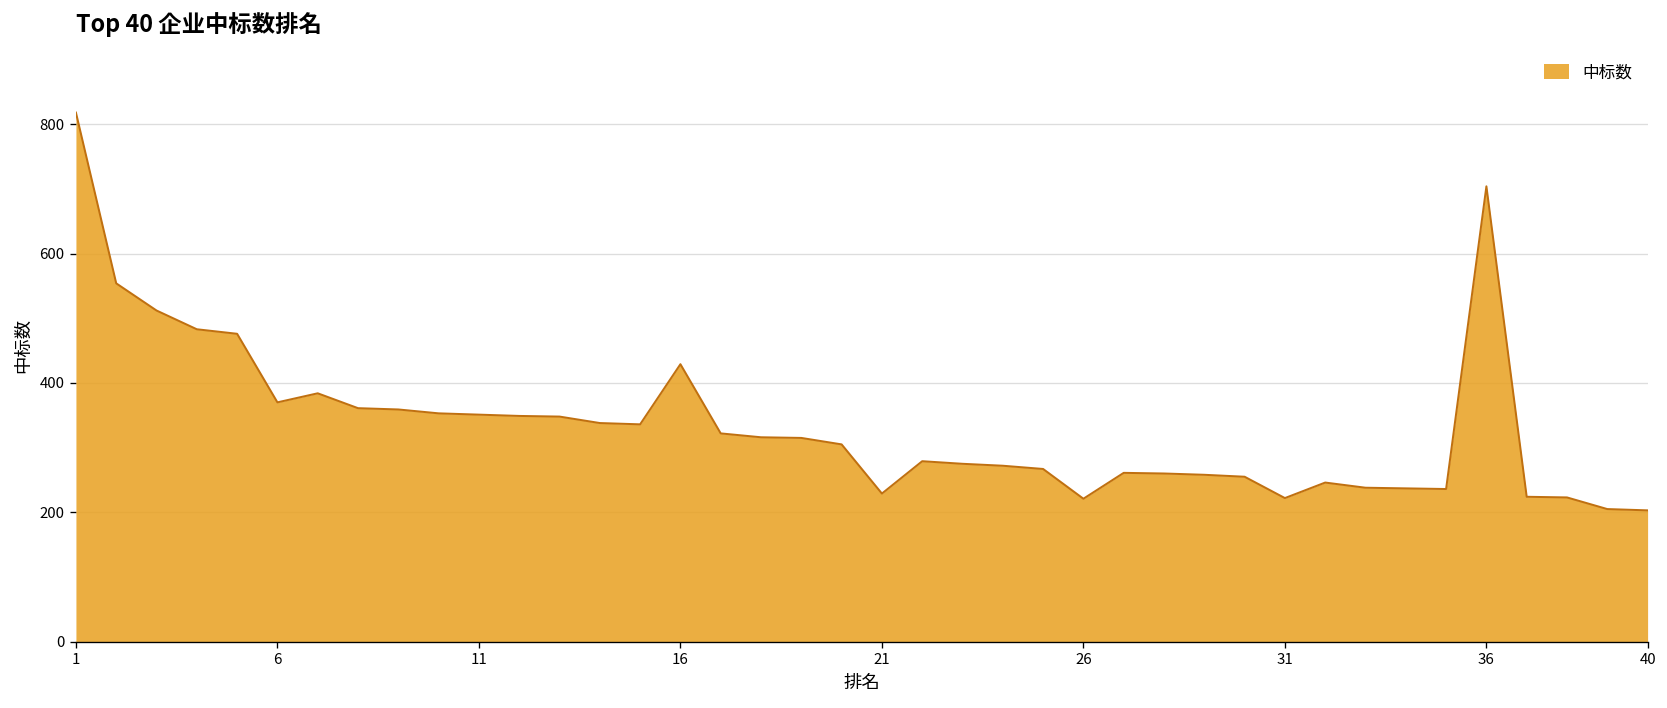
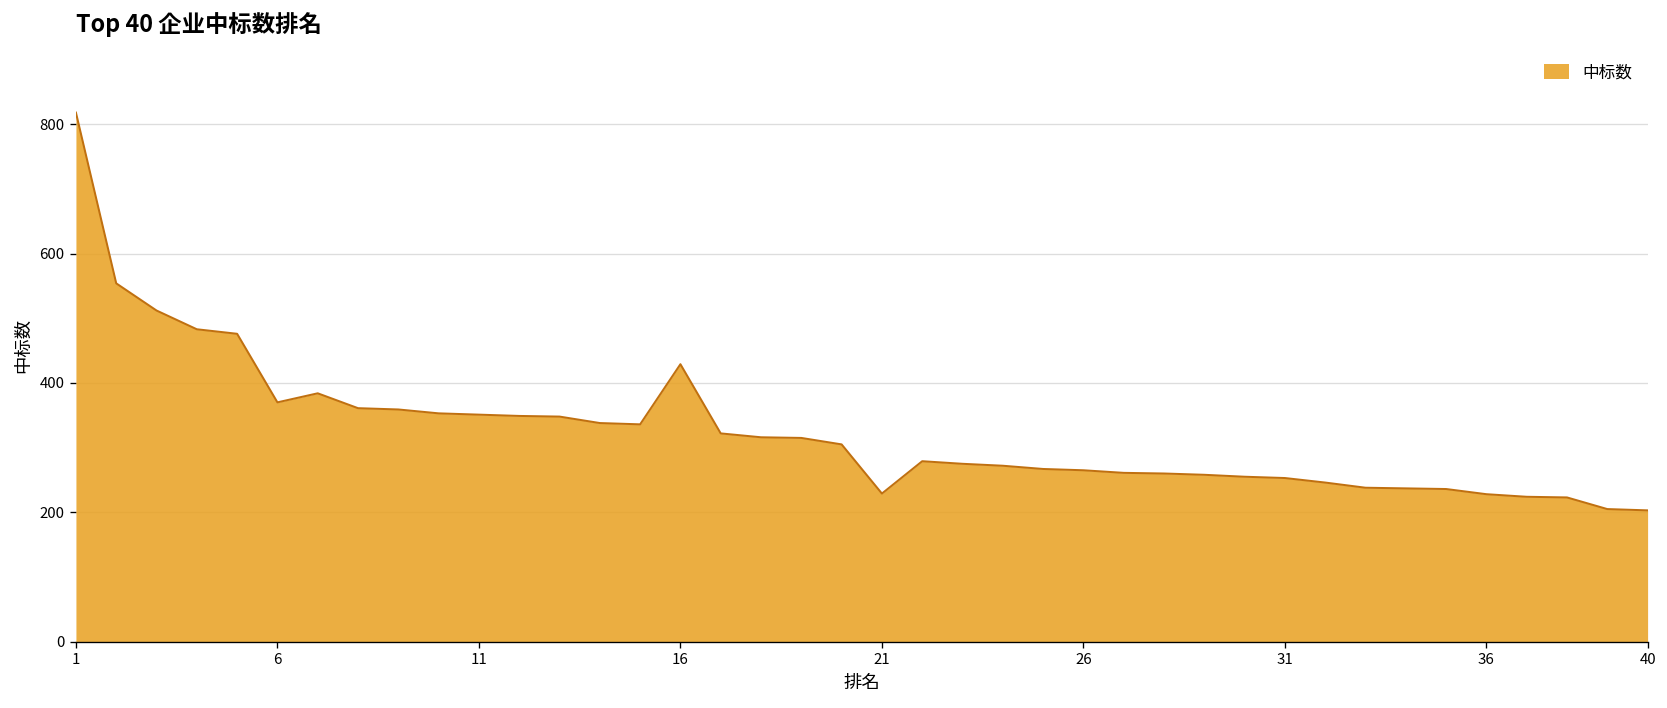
26: 220 -> 270
31: 220 -> 250
36: 700 -> 230
